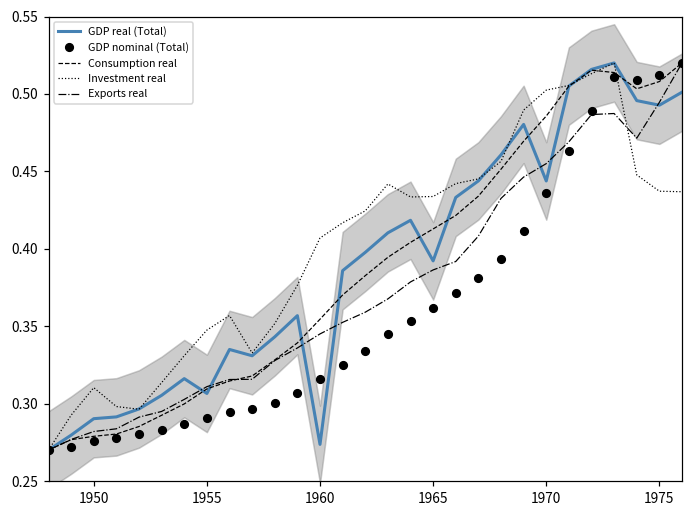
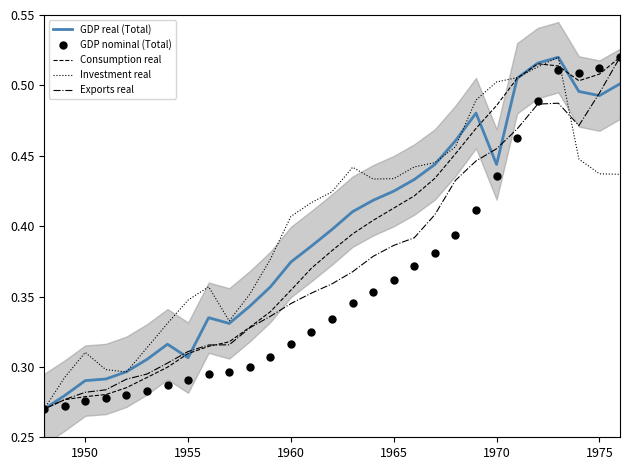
GDP real (Total), 1960: 0.274 -> 0.375
GDP real (Total), 1965: 0.392 -> 0.425
